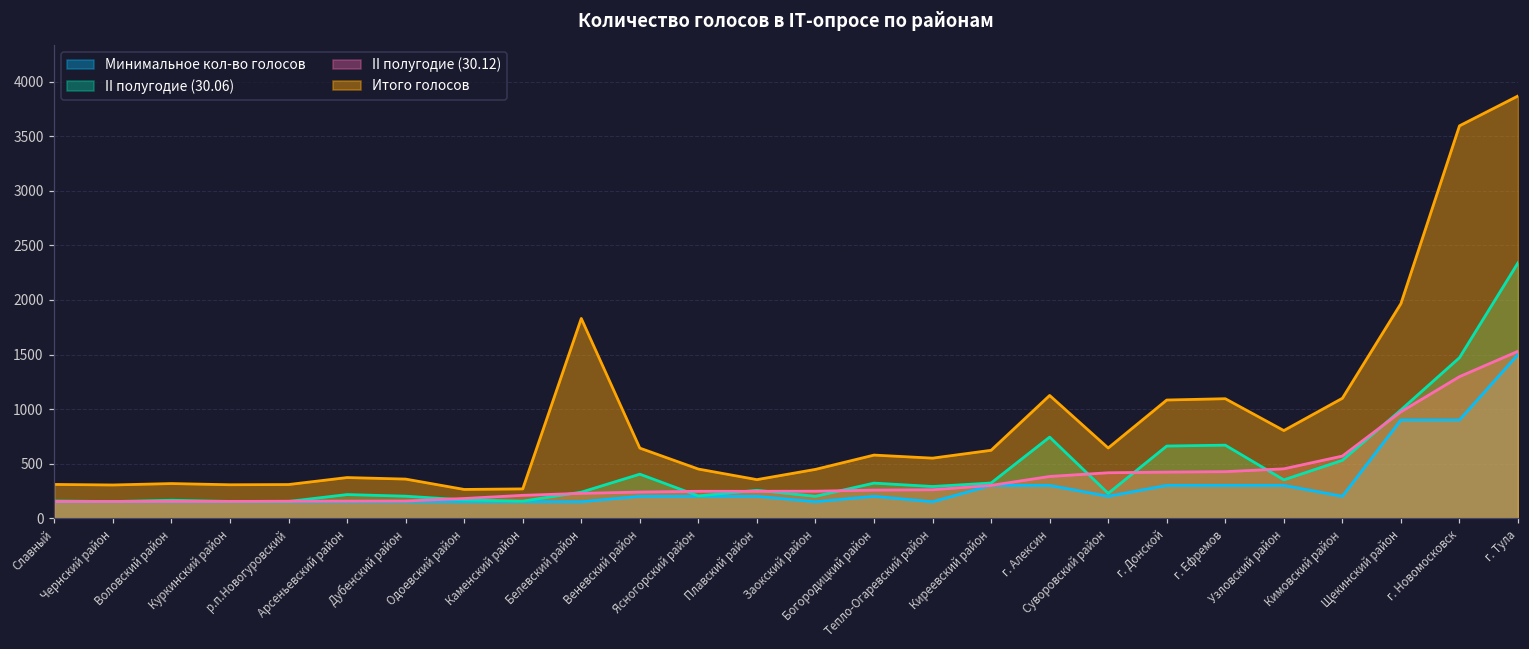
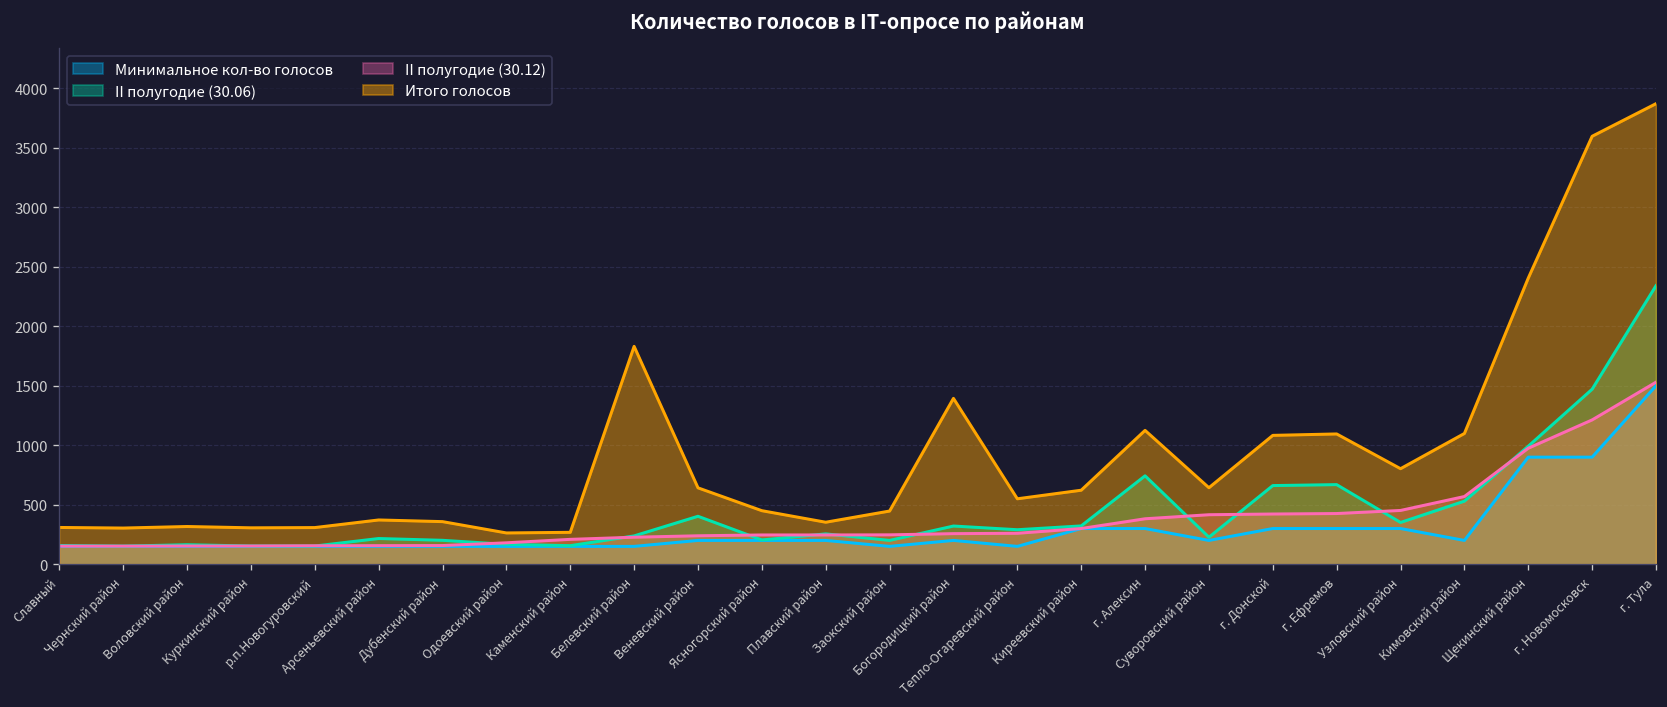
Итого голосов, Богородицкий район: 600 -> 1400
Итого голосов, Щекинский район: 2000 -> 2400
II полугодие (30.12), г. Новомосковск: 1300 -> 1200
